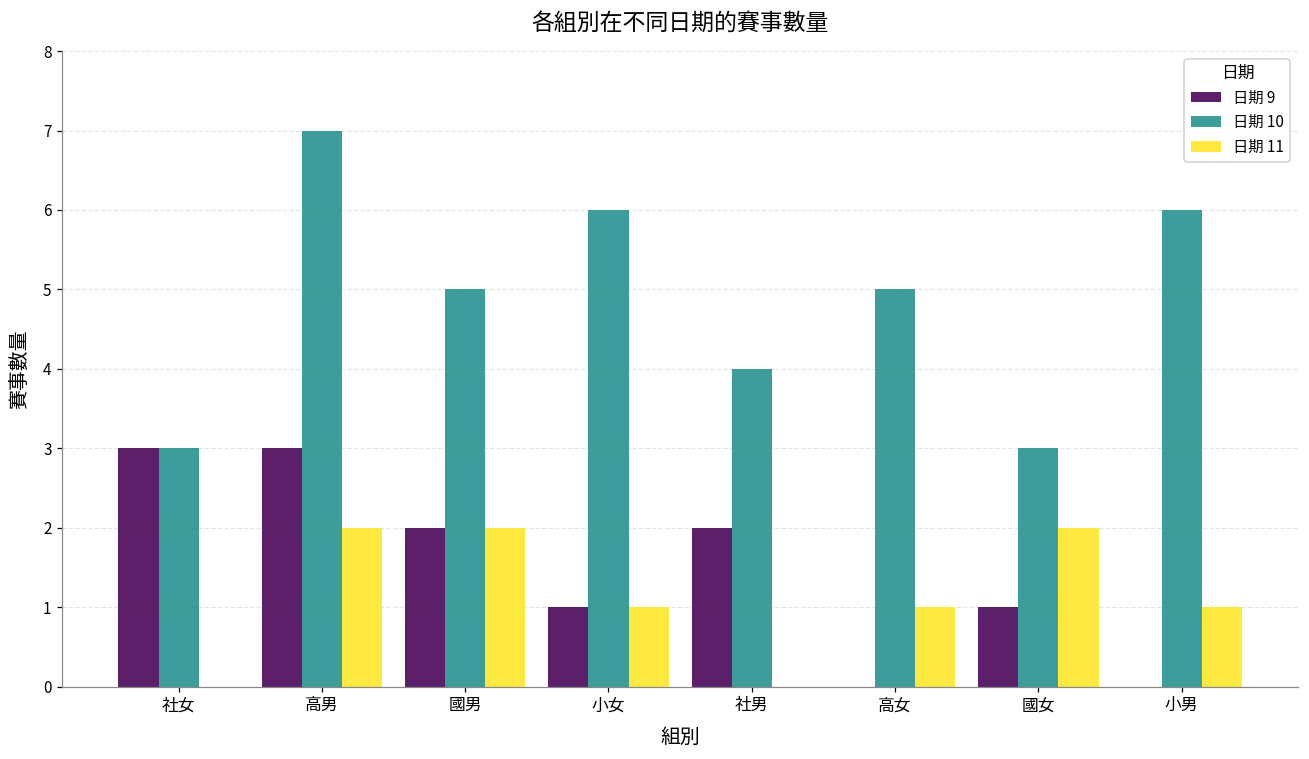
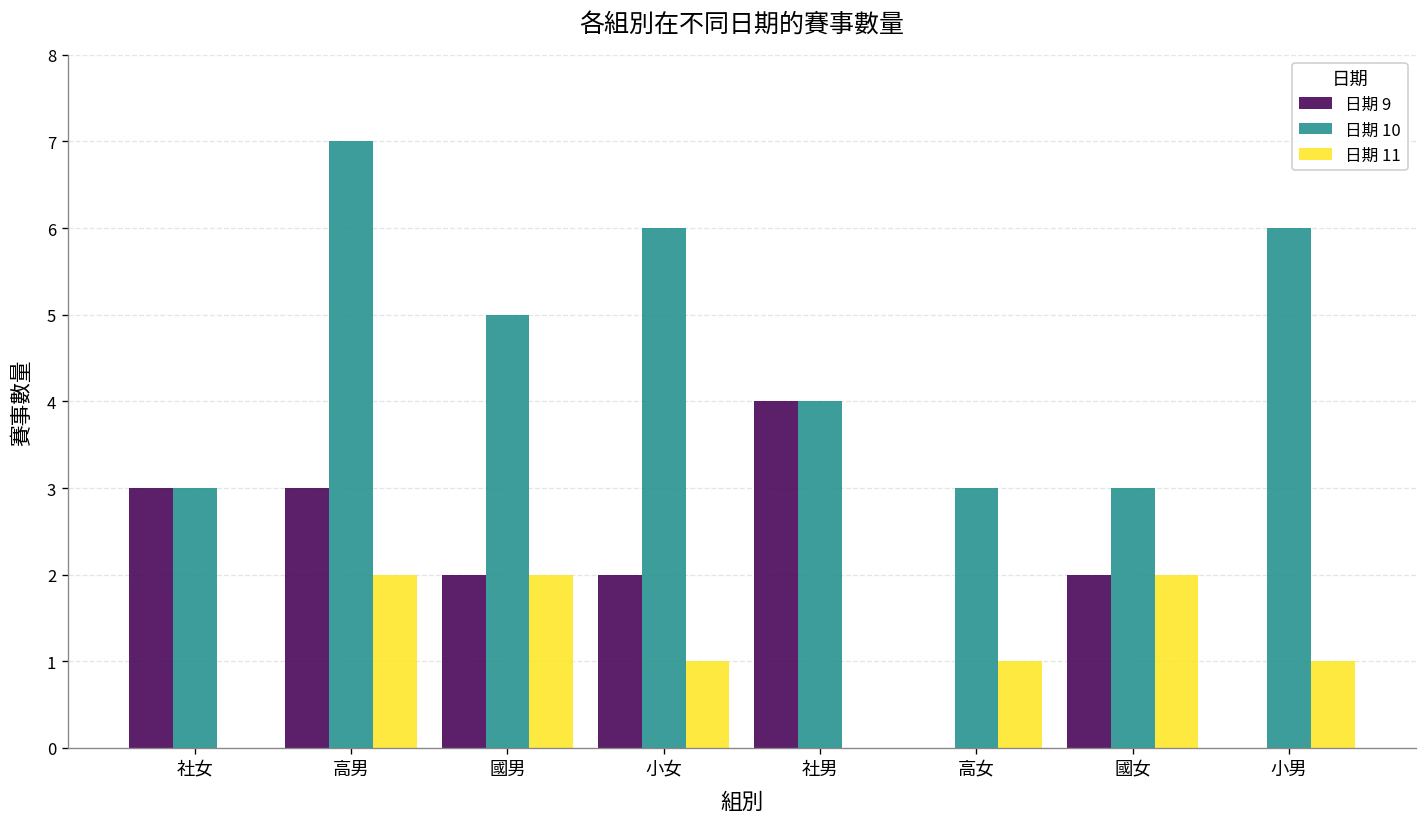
日期 9, 小女: 1 -> 2
日期 9, 社男: 2 -> 4
日期 10, 高女: 5 -> 3
日期 9, 國女: 1 -> 2
